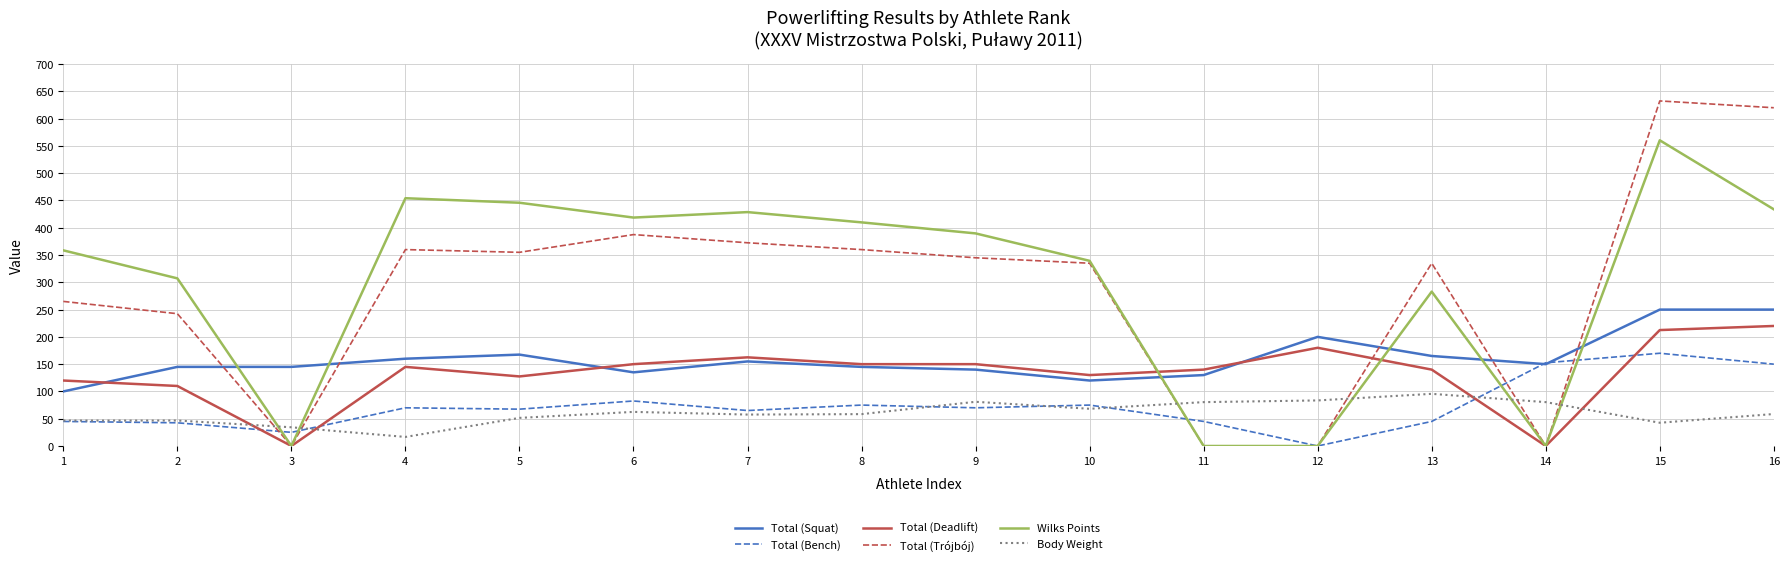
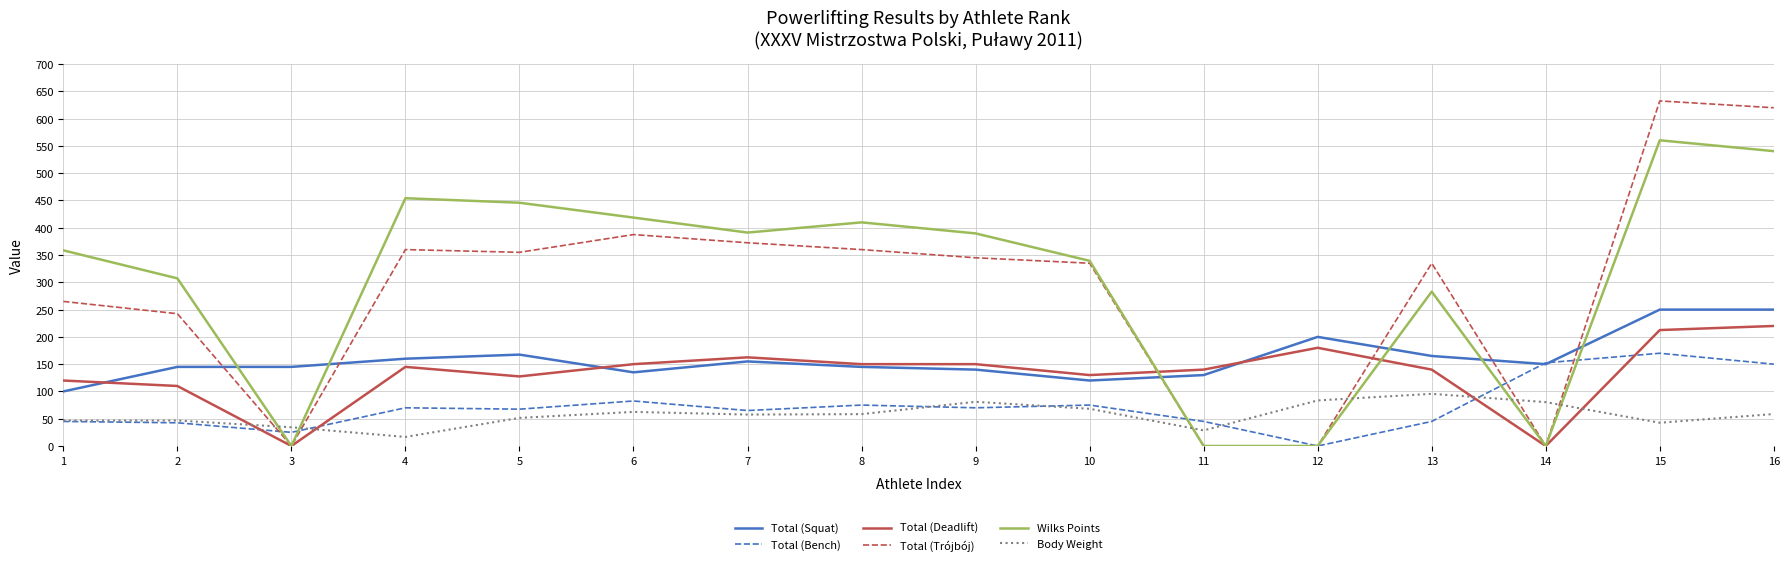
Wilks Points, 7: 430 -> 390
Body Weight, 11: 80 -> 30
Wilks Points, 16: 430 -> 540
